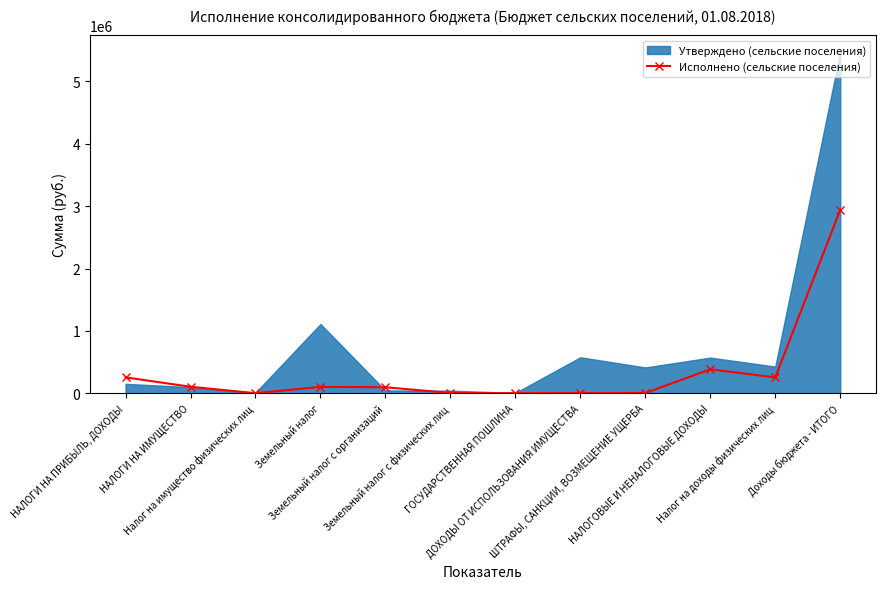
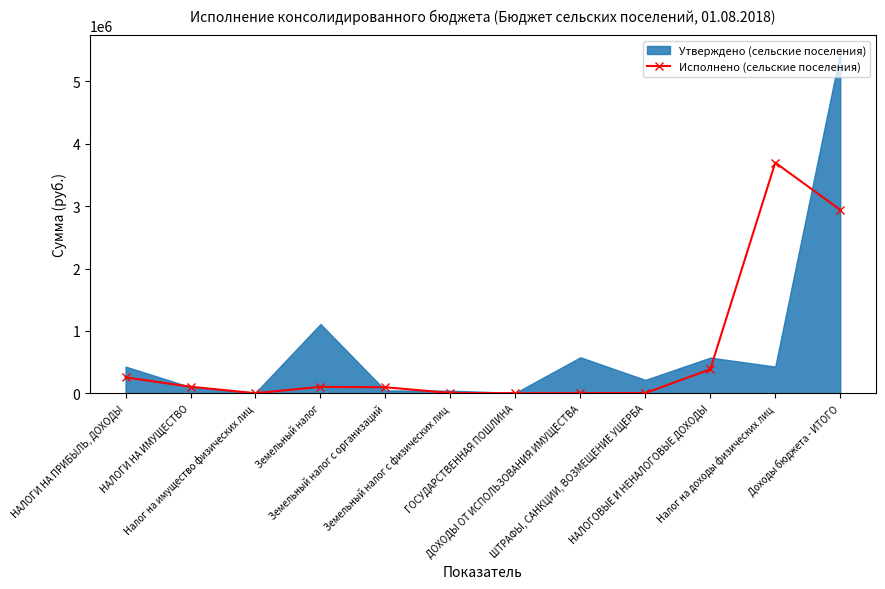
Утверждено (сельские поселения), НАЛОГИ НА ПРИБЫЛЬ, ДОХОДЫ: 200000 -> 400000
Утверждено (сельские поселения), ШТРАФЫ, САНКЦИИ, ВОЗМЕЩЕНИЕ УЩЕРБА: 400000 -> 200000
Исполнено (сельские поселения), Налог на доходы физических лиц: 300000 -> 3700000
